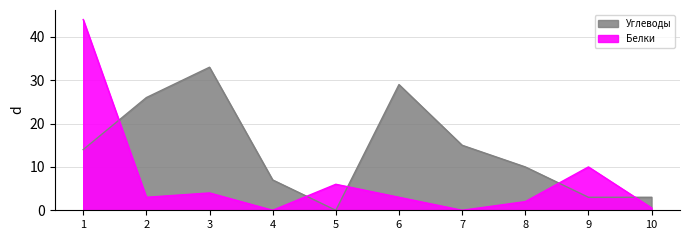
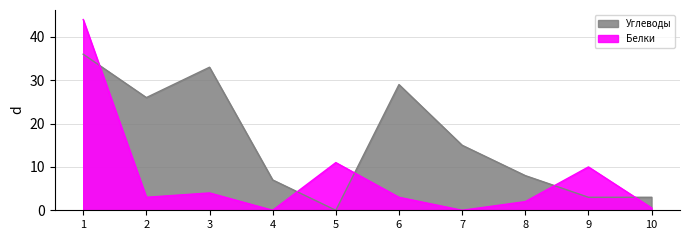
Углеводы, 1: 14 -> 36
Белки, 5: 6 -> 11
Углеводы, 8: 10 -> 8
